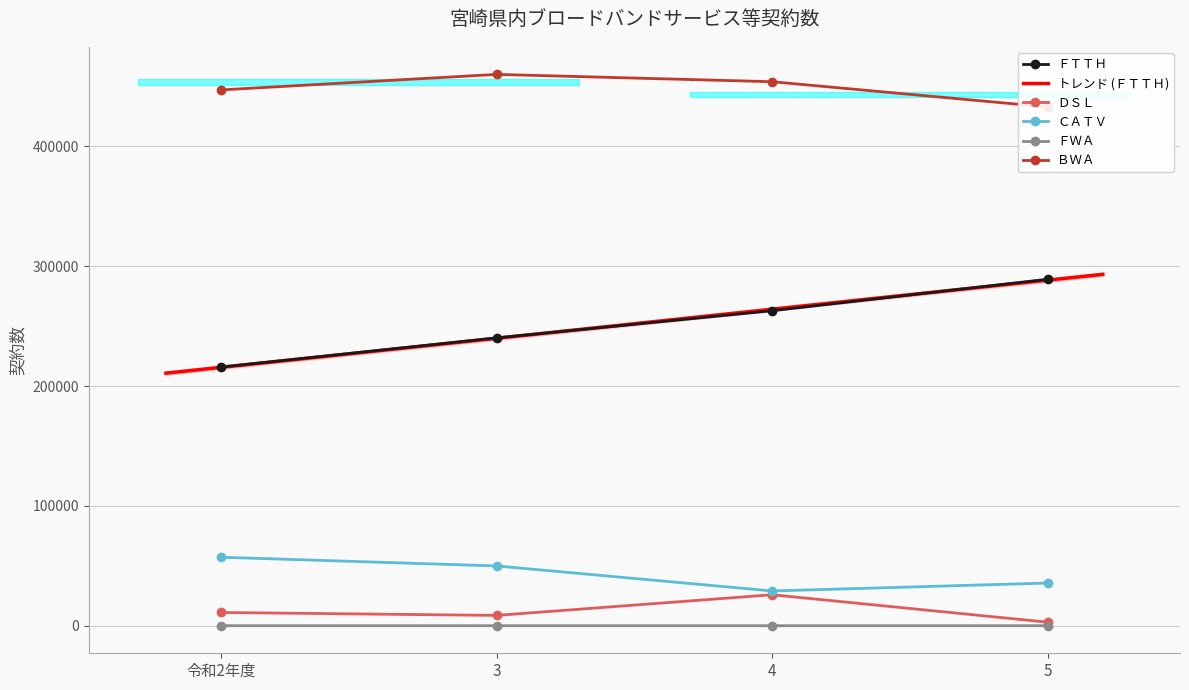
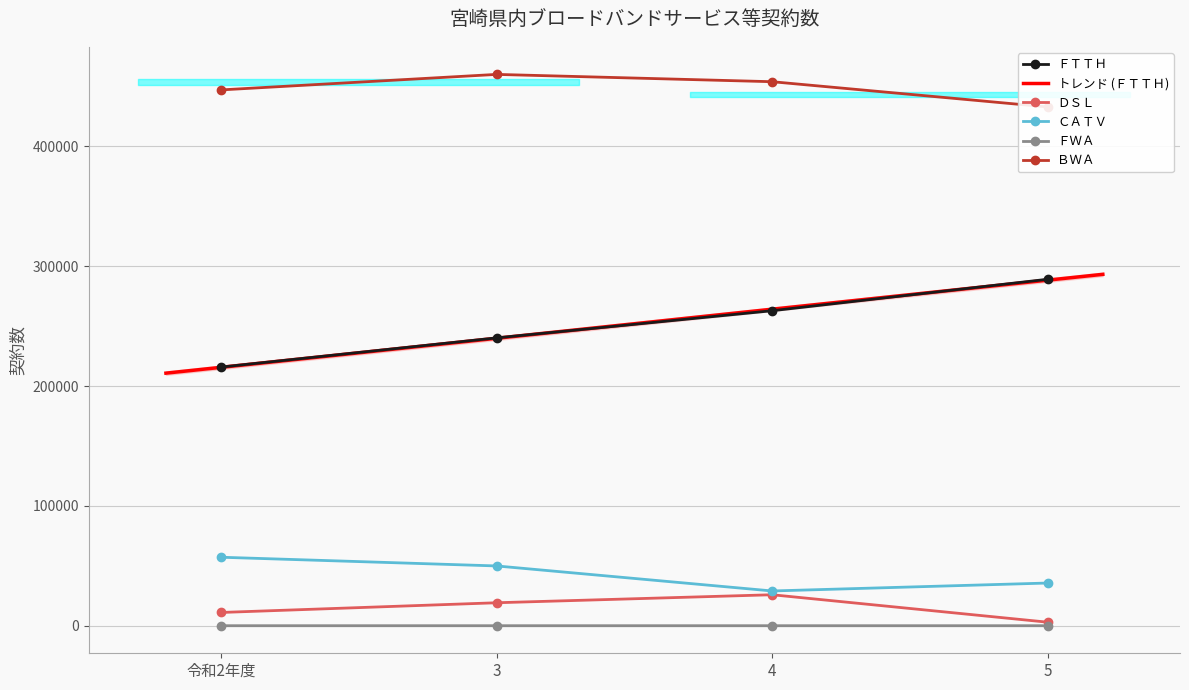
ＤＳＬ, 3: 9000 -> 19000
